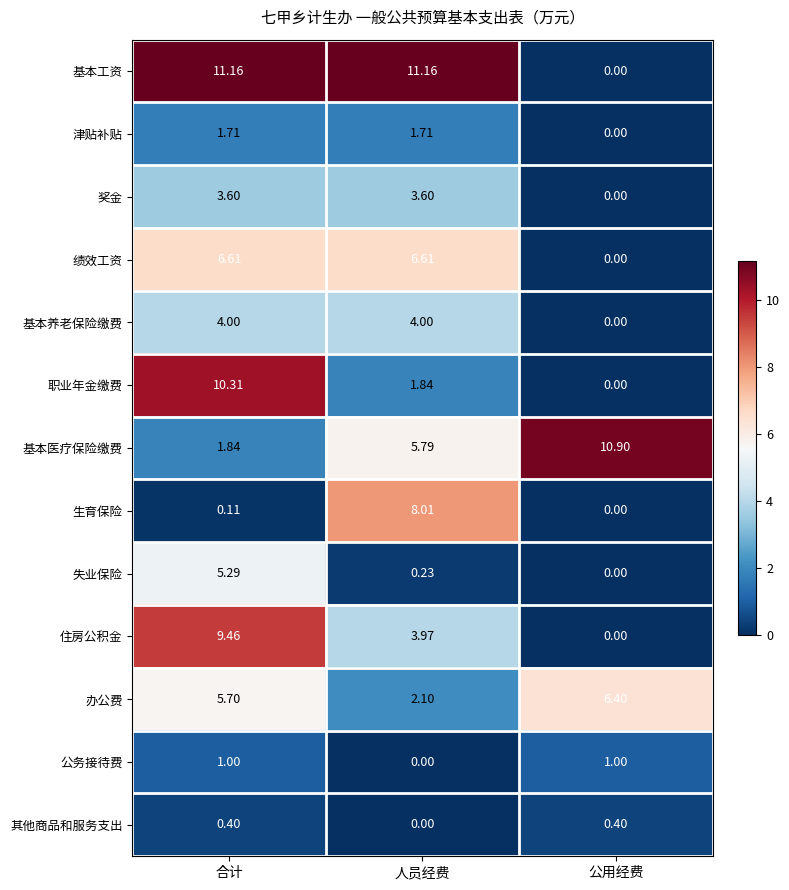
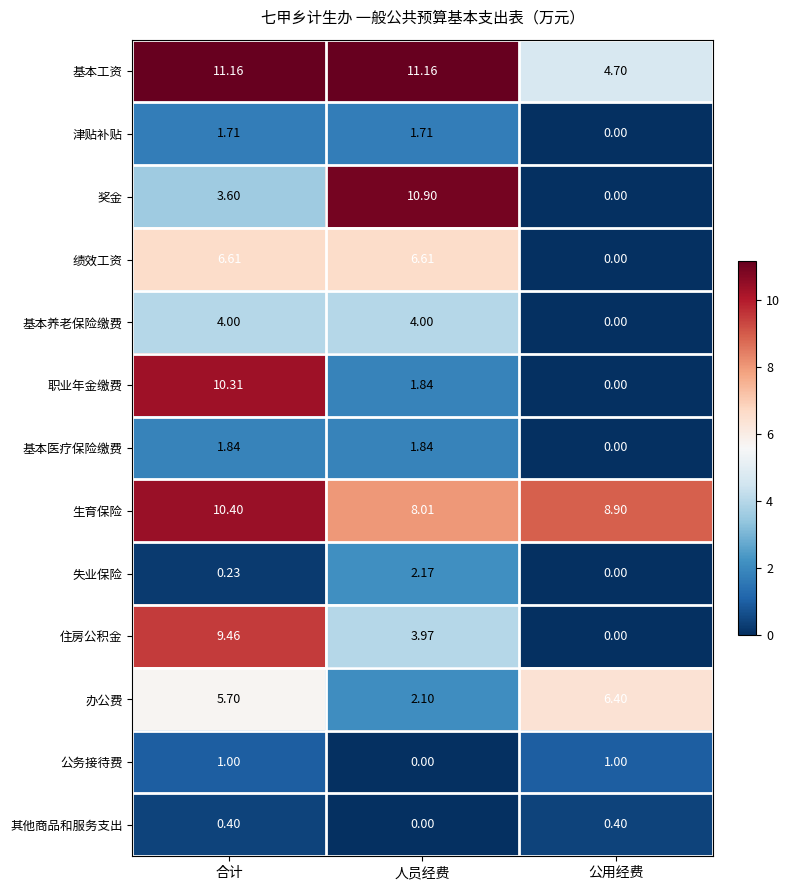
基本工资, 公用经费: 0.00 -> 4.70
奖金, 人员经费: 3.60 -> 10.90
基本医疗保险缴费, 人员经费: 5.79 -> 1.84
基本医疗保险缴费, 公用经费: 10.90 -> 0.00
生育保险, 合计: 0.11 -> 10.40
生育保险, 公用经费: 0.00 -> 8.90
失业保险, 合计: 5.29 -> 0.23
失业保险, 人员经费: 0.23 -> 2.17
